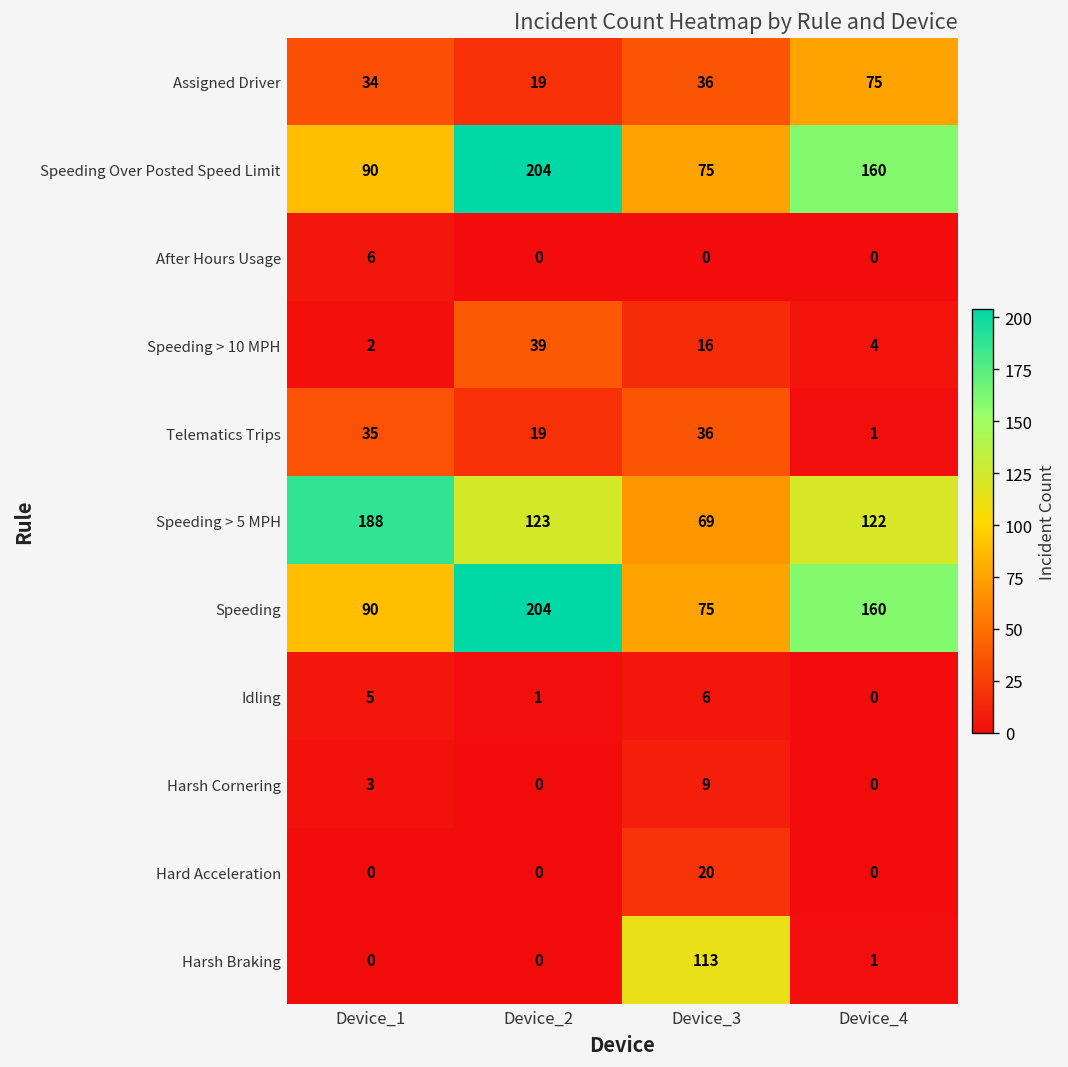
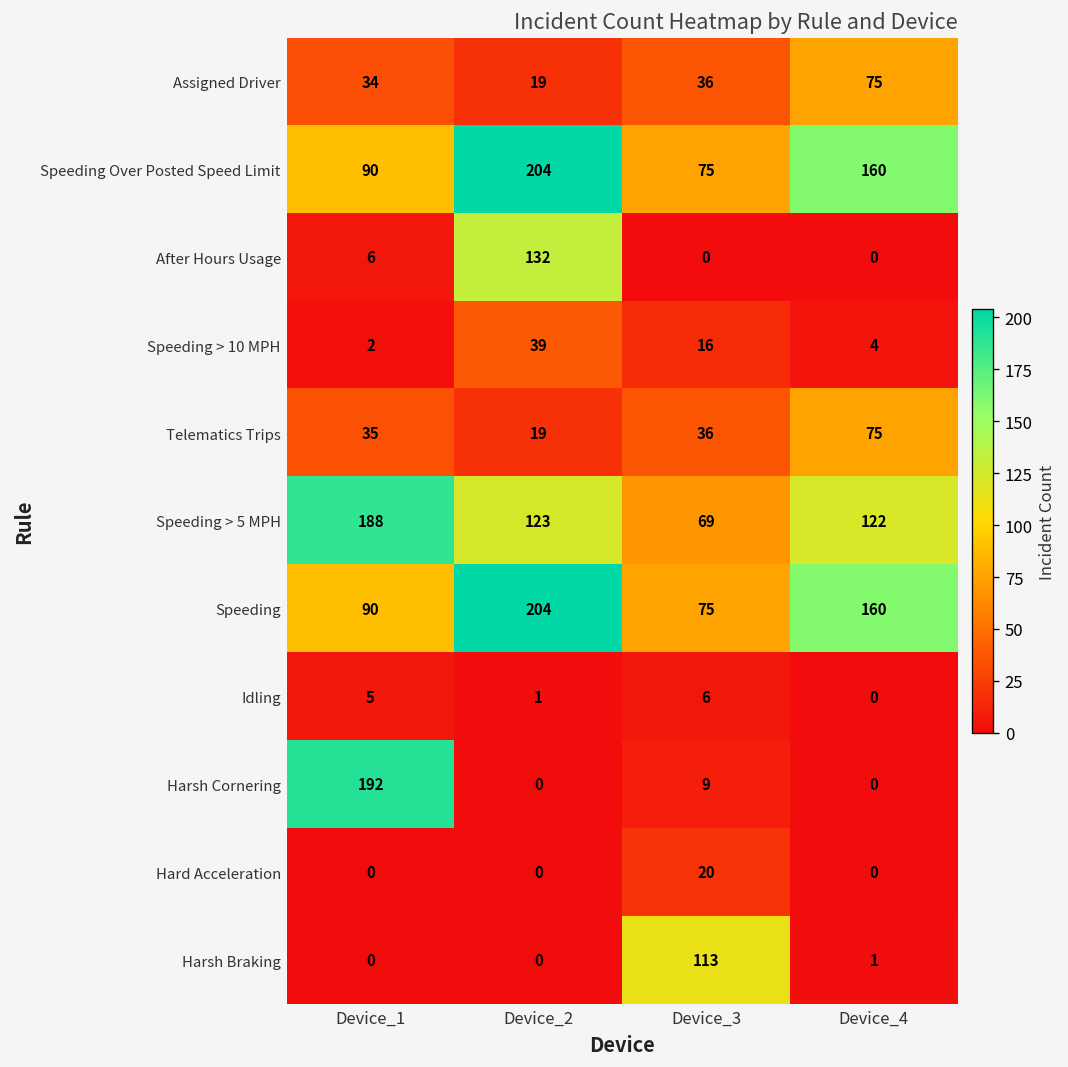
After Hours Usage, Device_2: 0 -> 132
Telematics Trips, Device_4: 1 -> 75
Harsh Cornering, Device_1: 3 -> 192
